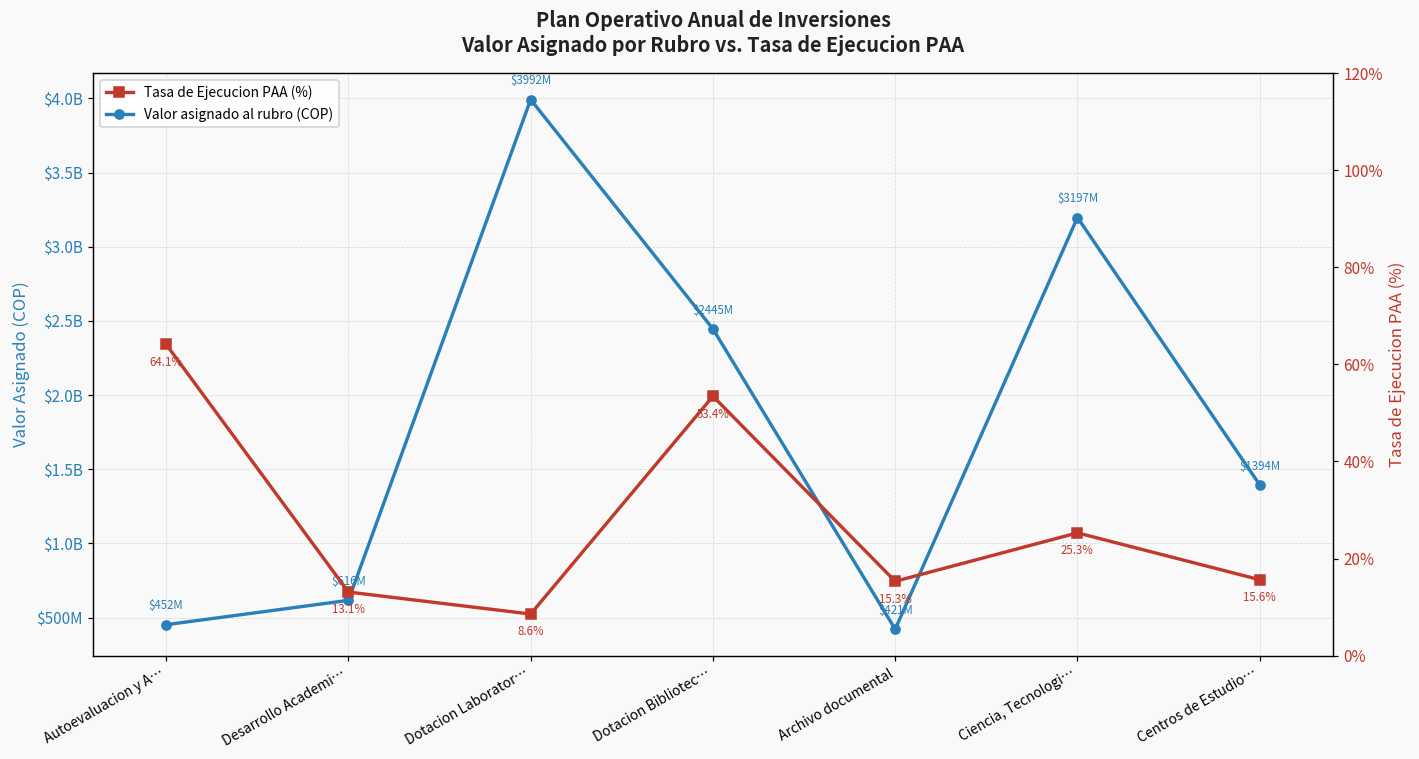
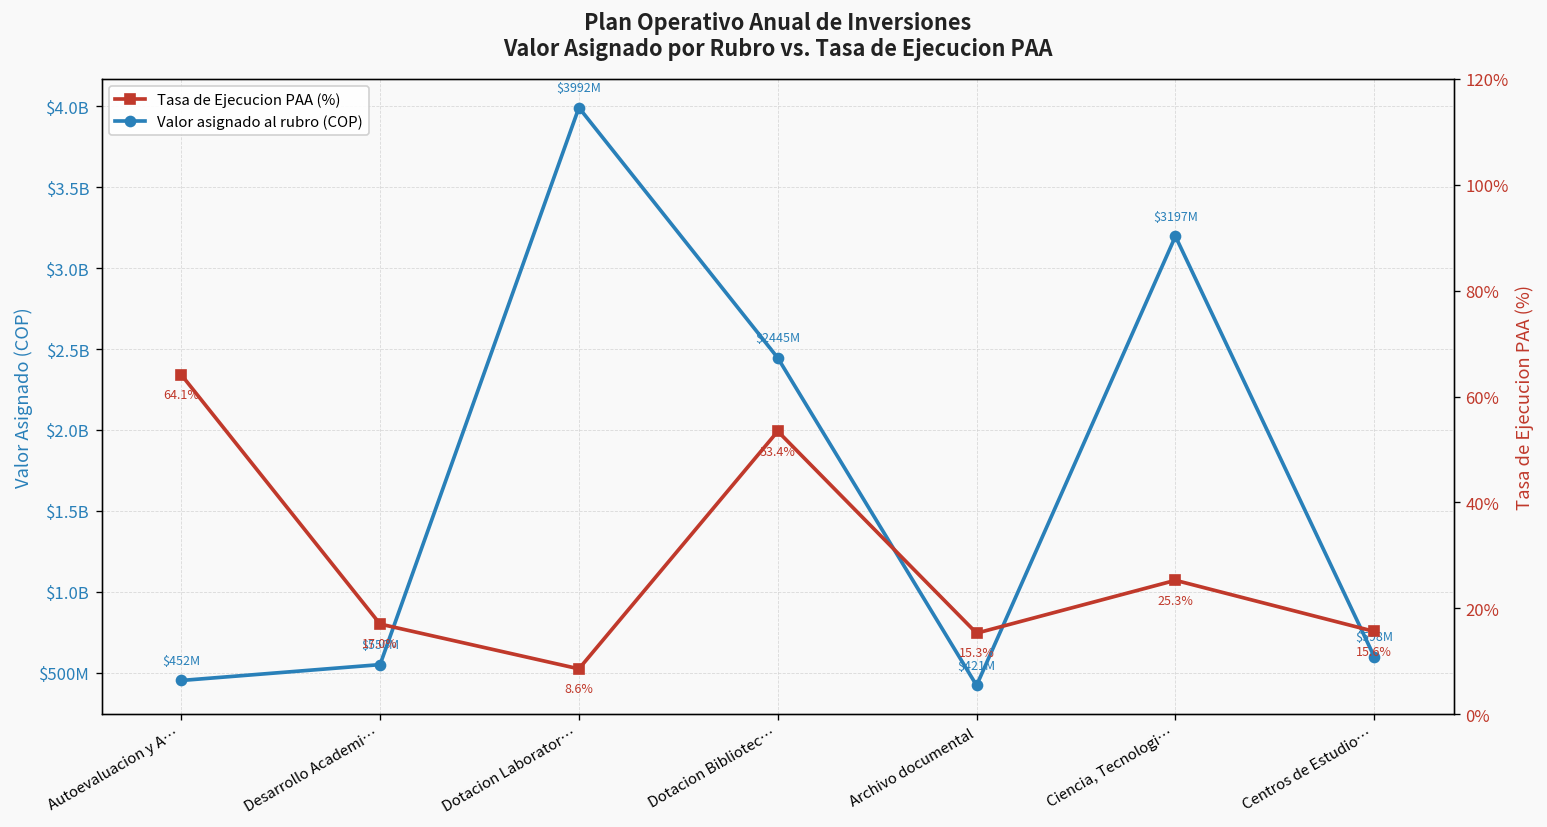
Valor asignado al rubro (COP), Desarrollo Academi…: $616M -> $550M
Valor asignado al rubro (COP), Centros de Estudio…: $1394M -> $598M
Tasa de Ejecucion PAA (%), Desarrollo Academi…: 13.1% -> 17.0%
